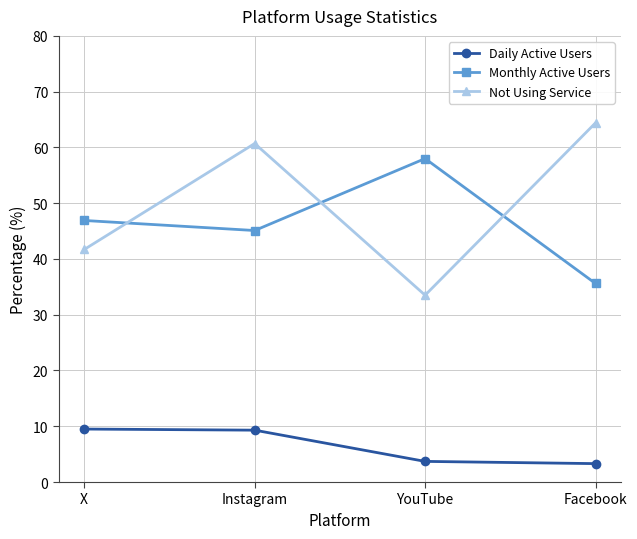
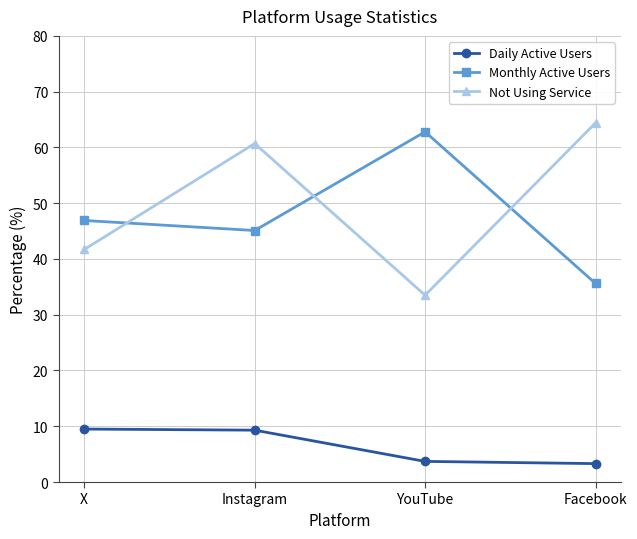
Monthly Active Users, YouTube: 58 -> 63
